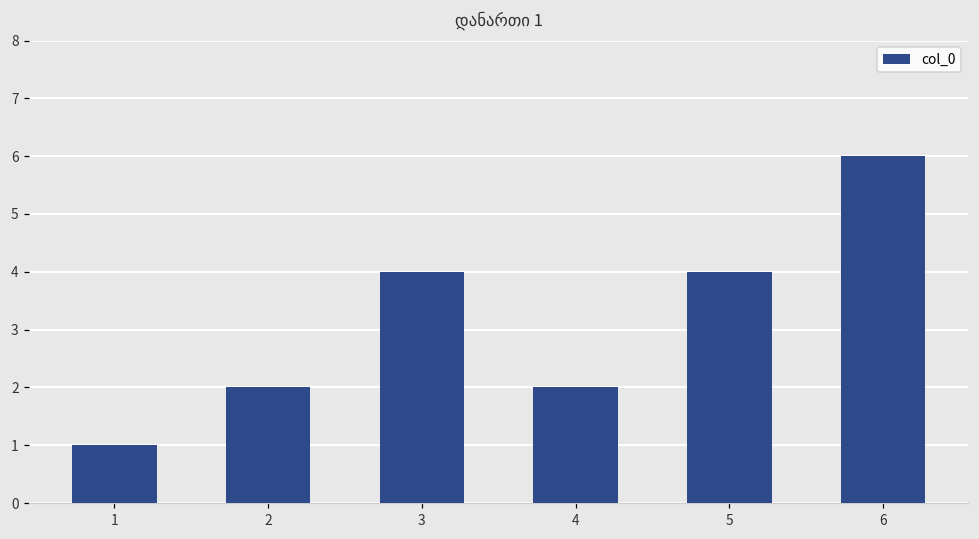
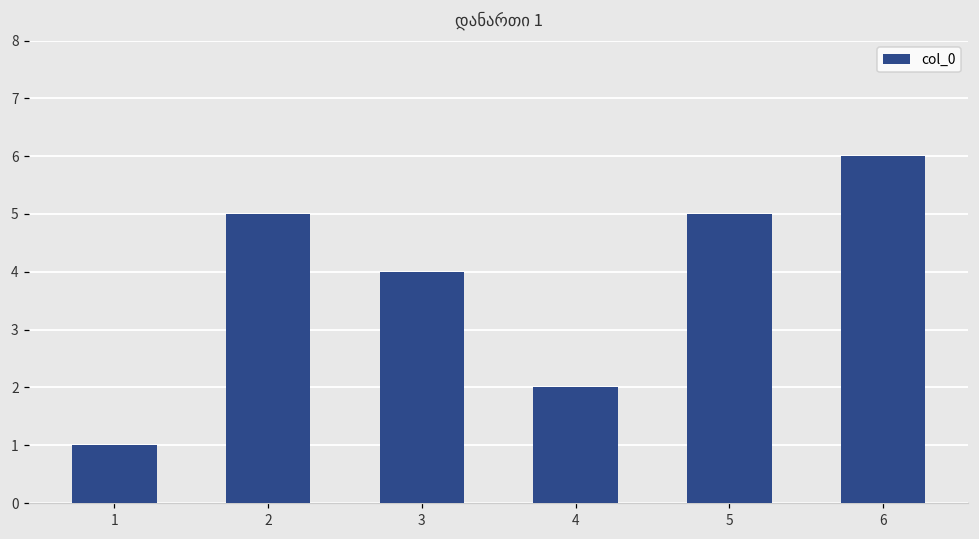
2: 2 -> 5
5: 4 -> 5
